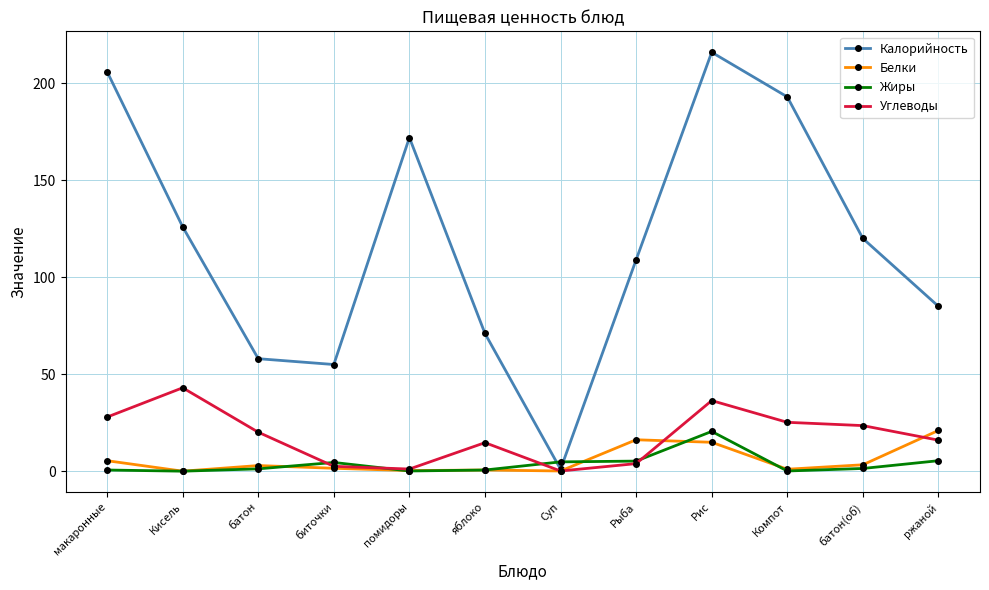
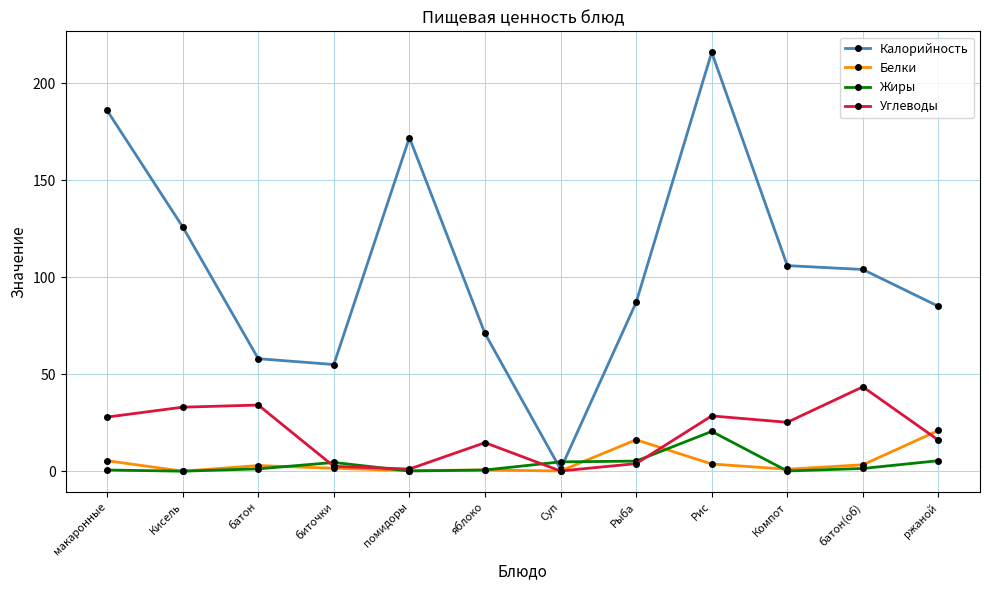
Калорийность, макаронные: 206 -> 186
Углеводы, Кисель: 43 -> 33
Углеводы, батон: 20 -> 34
Калорийность, Рыба: 109 -> 87
Белки, Рис: 15 -> 4
Углеводы, Рис: 36 -> 29
Калорийность, Компот: 193 -> 106
Калорийность, батон(об): 120 -> 104
Углеводы, батон(об): 24 -> 44
